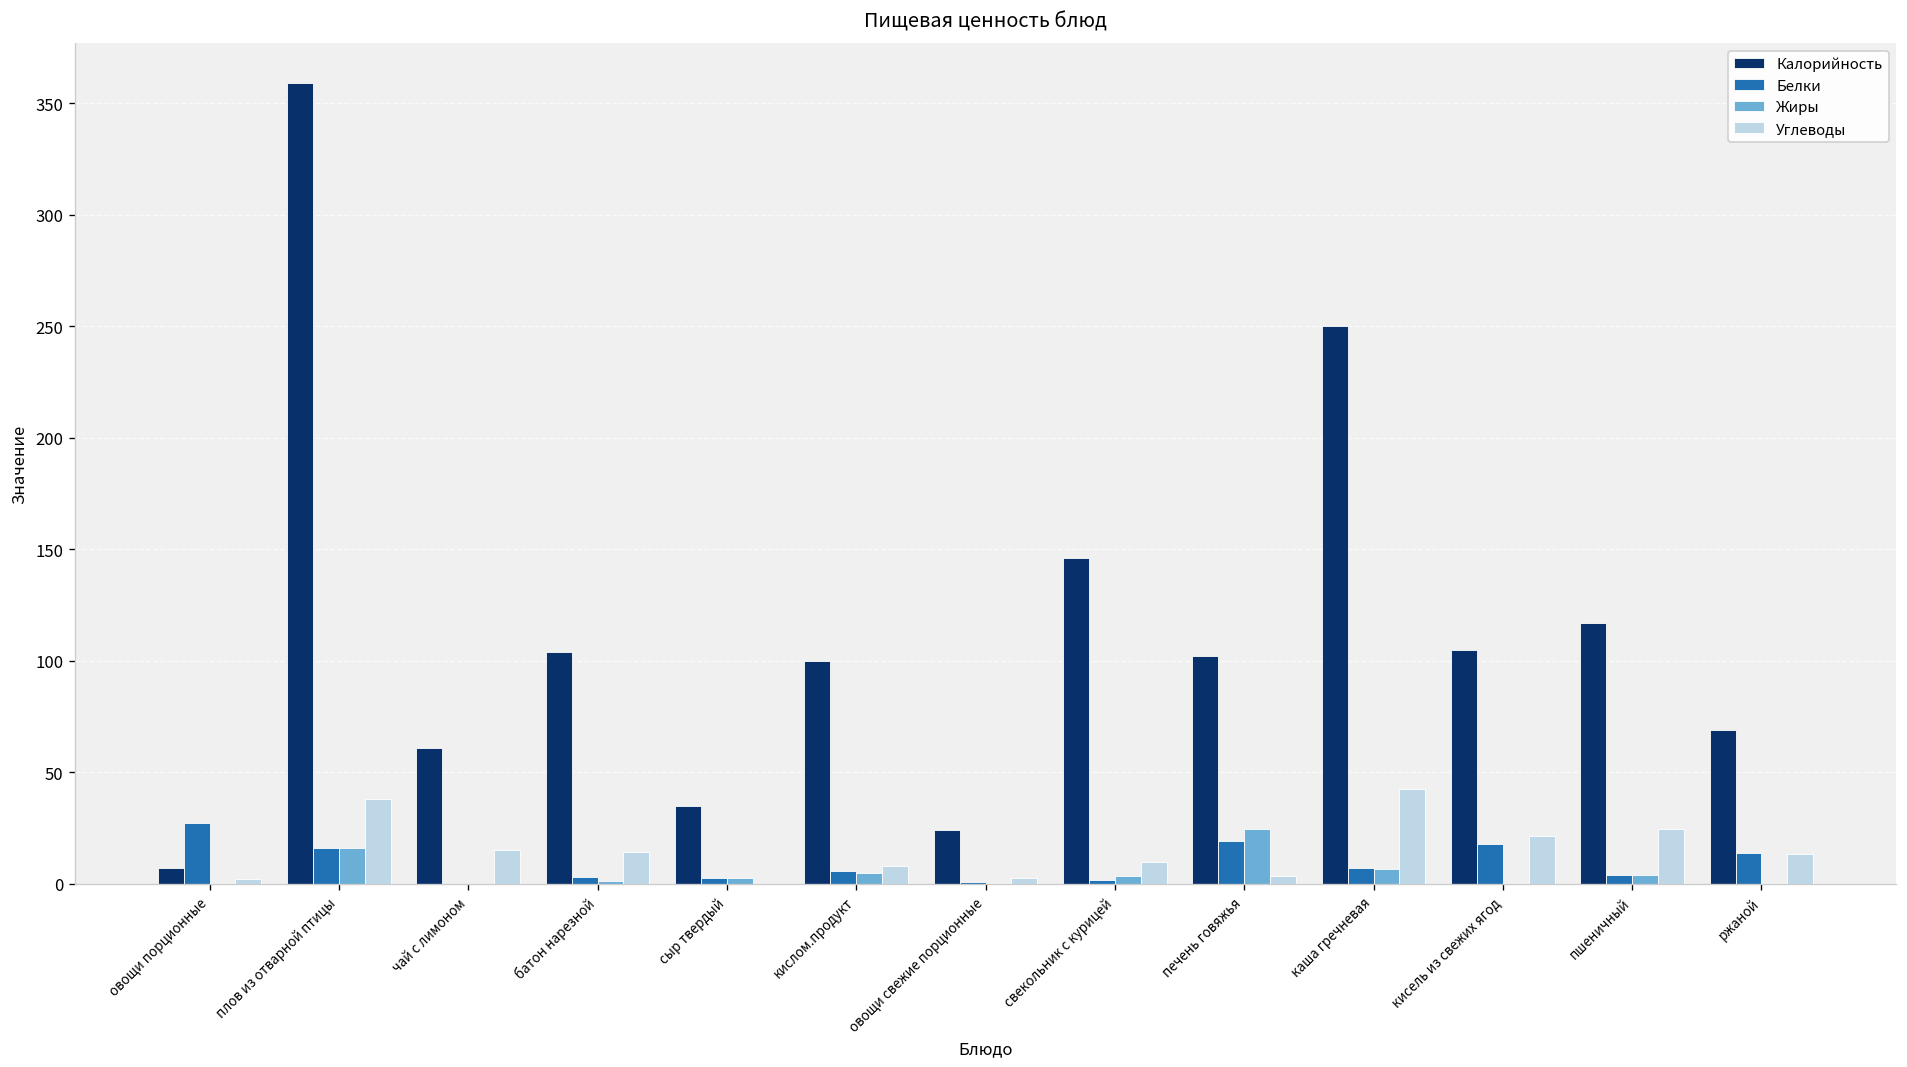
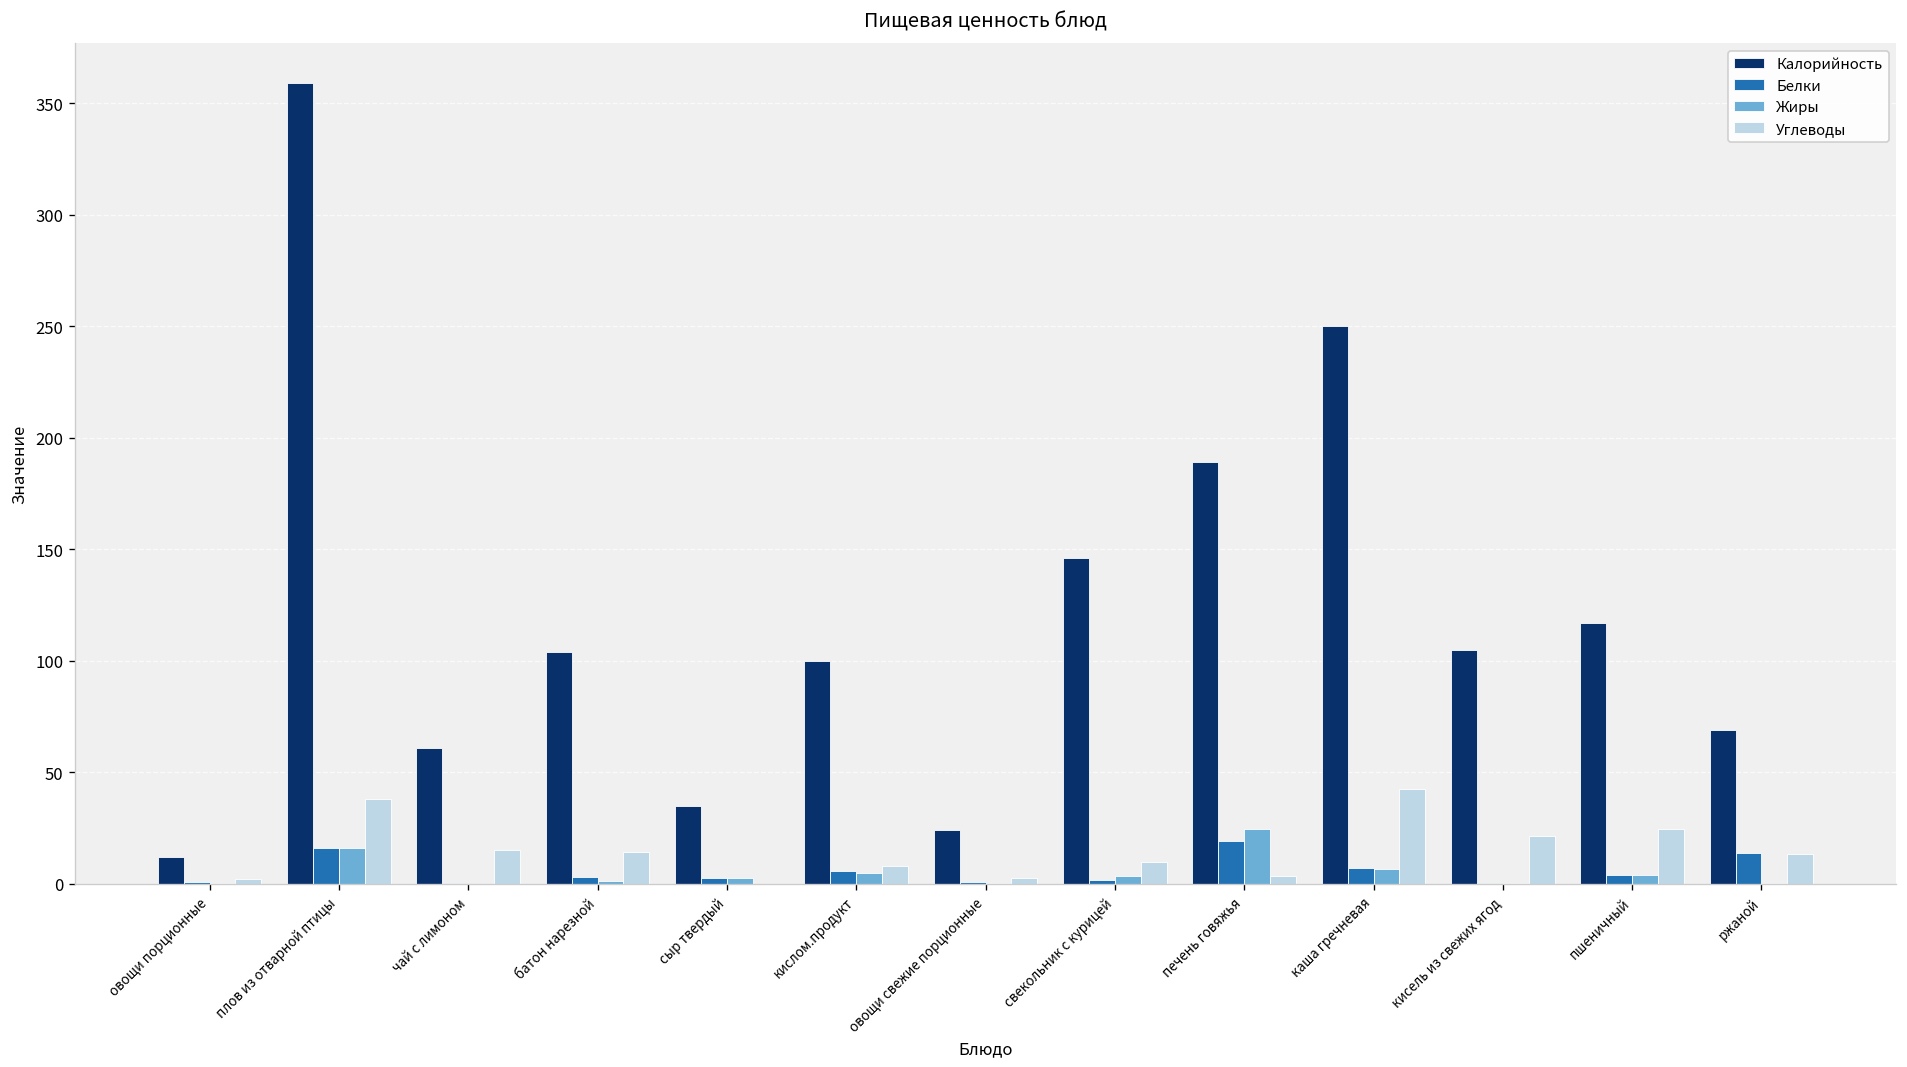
Калорийность, овощи порционные: 7 -> 12
Белки, овощи порционные: 27 -> 1
Калорийность, печень говяжья: 102 -> 189
Белки, кисель из свежих ягод: 18 -> 0
